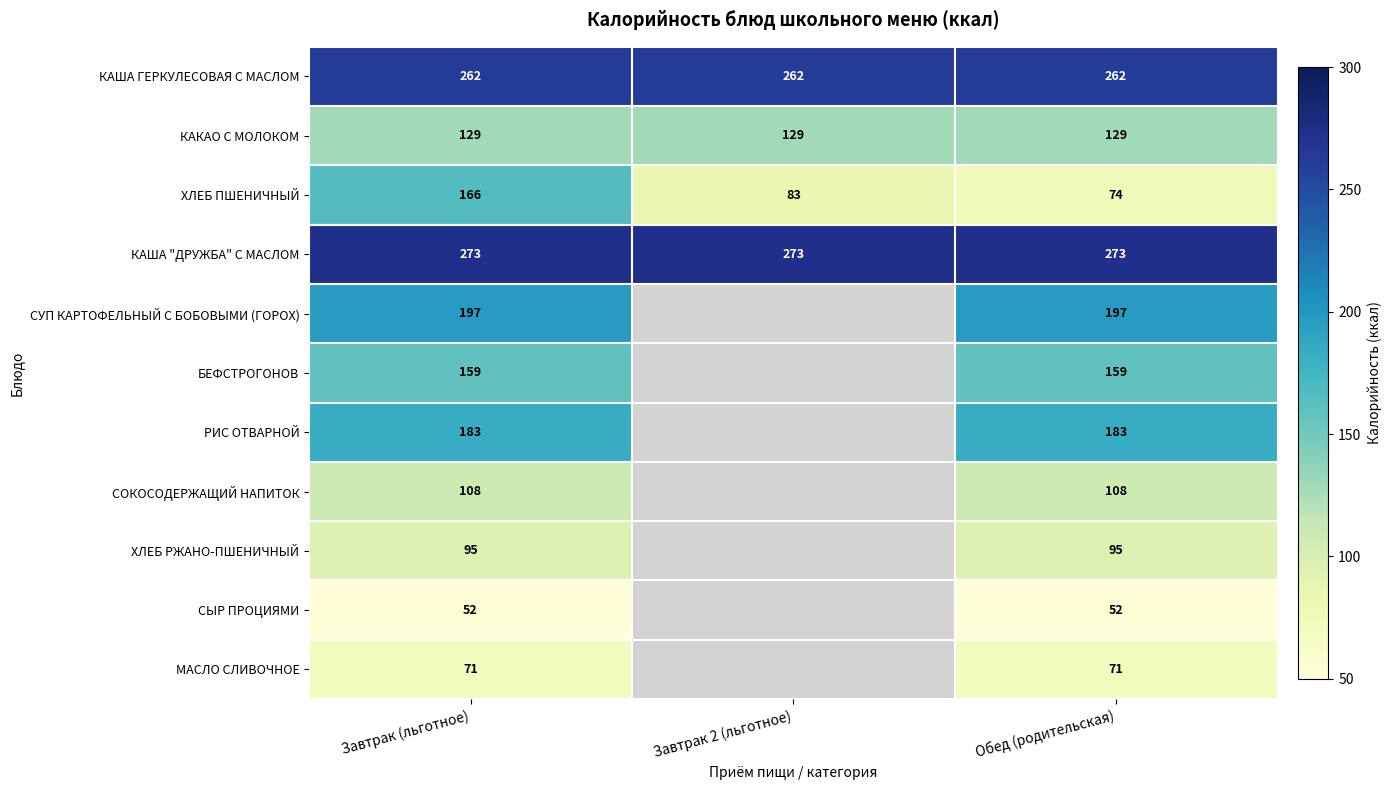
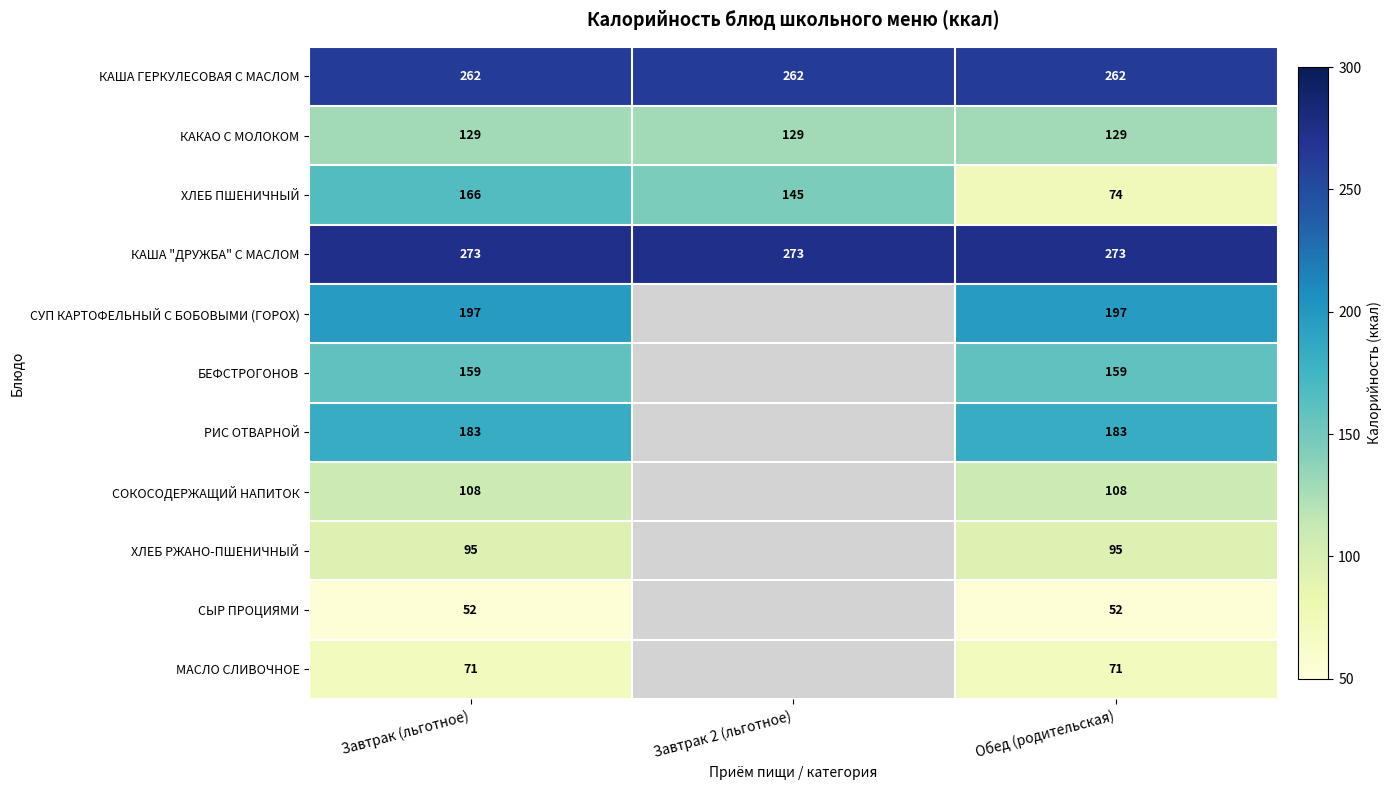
ХЛЕБ ПШЕНИЧНЫЙ, Завтрак 2 (льготное): 83 -> 145
